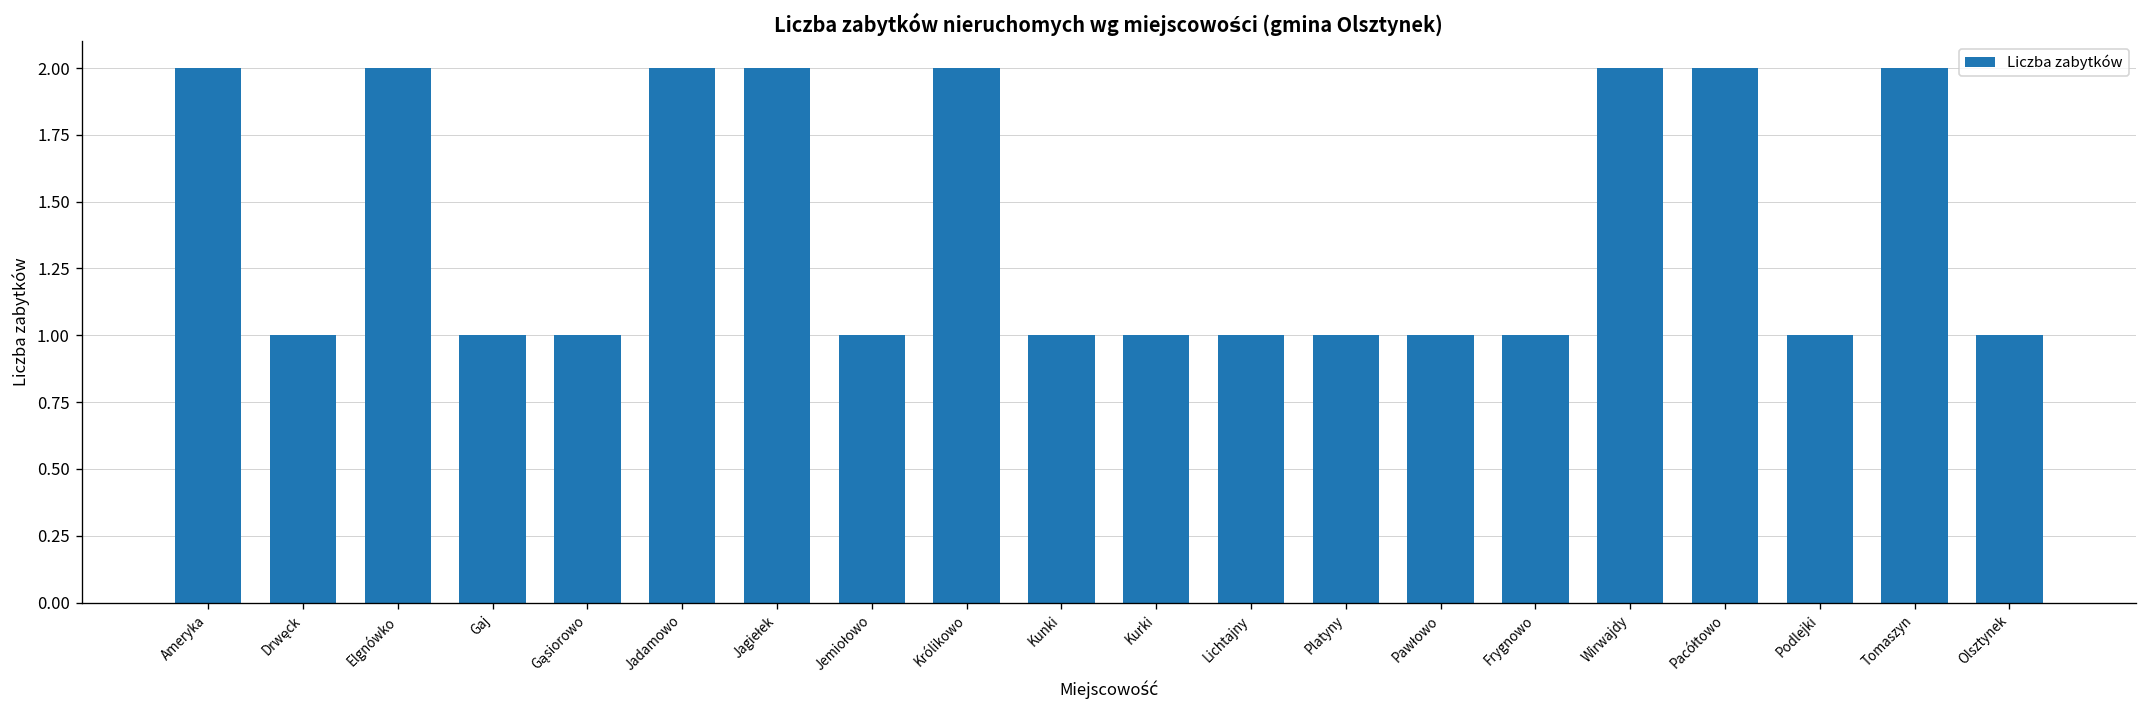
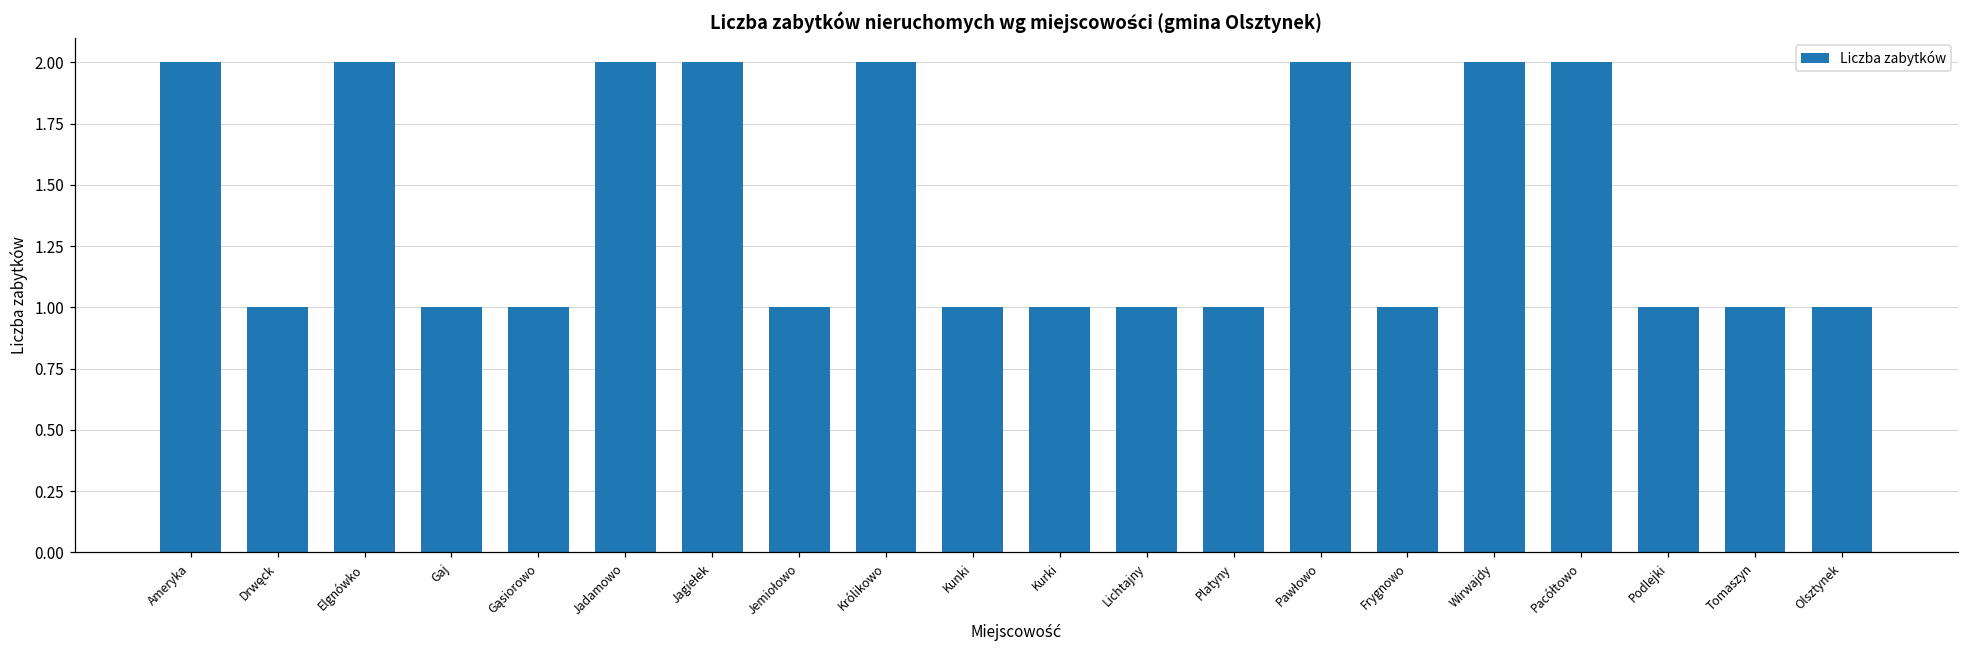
Pawłowo: 1 -> 2
Tomaszyn: 2 -> 1
